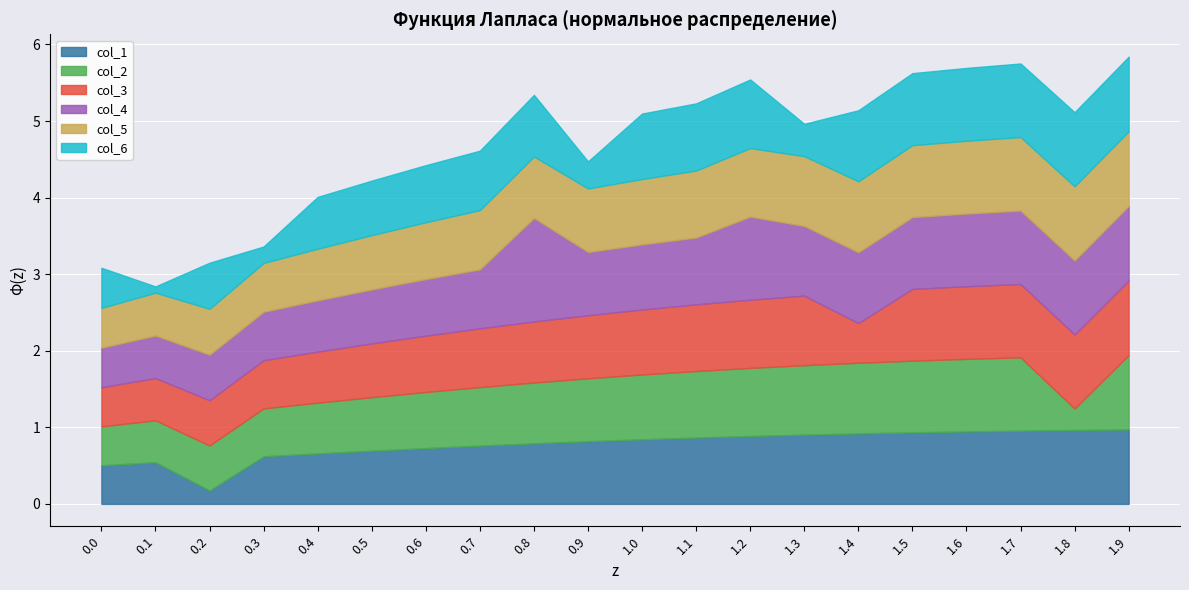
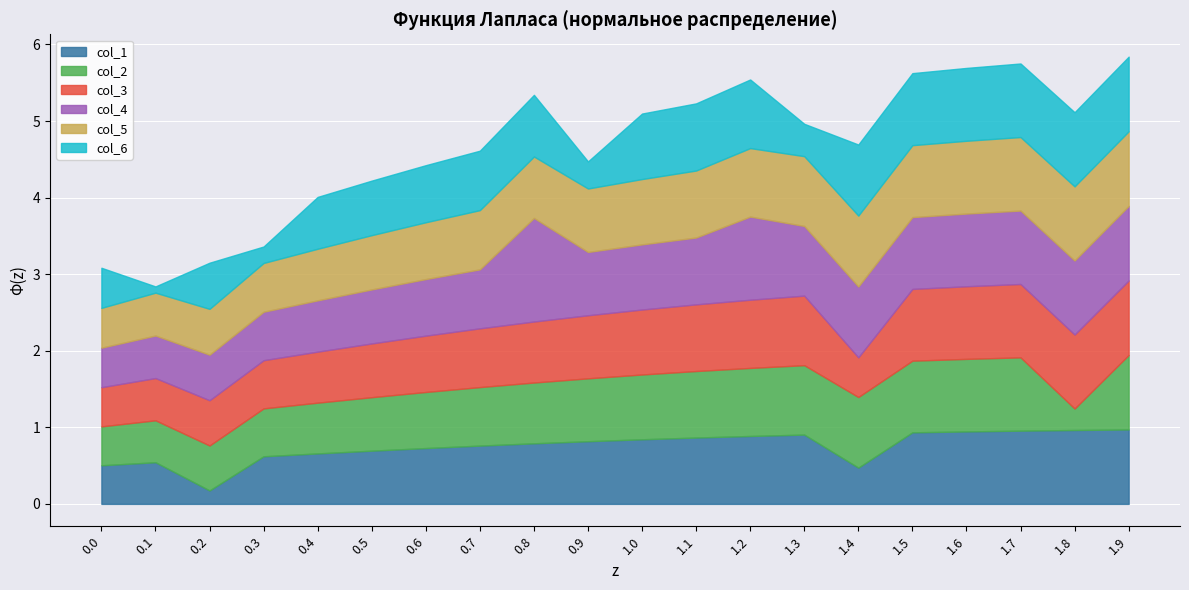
col_1, 1.4: 0.9 -> 0.5
